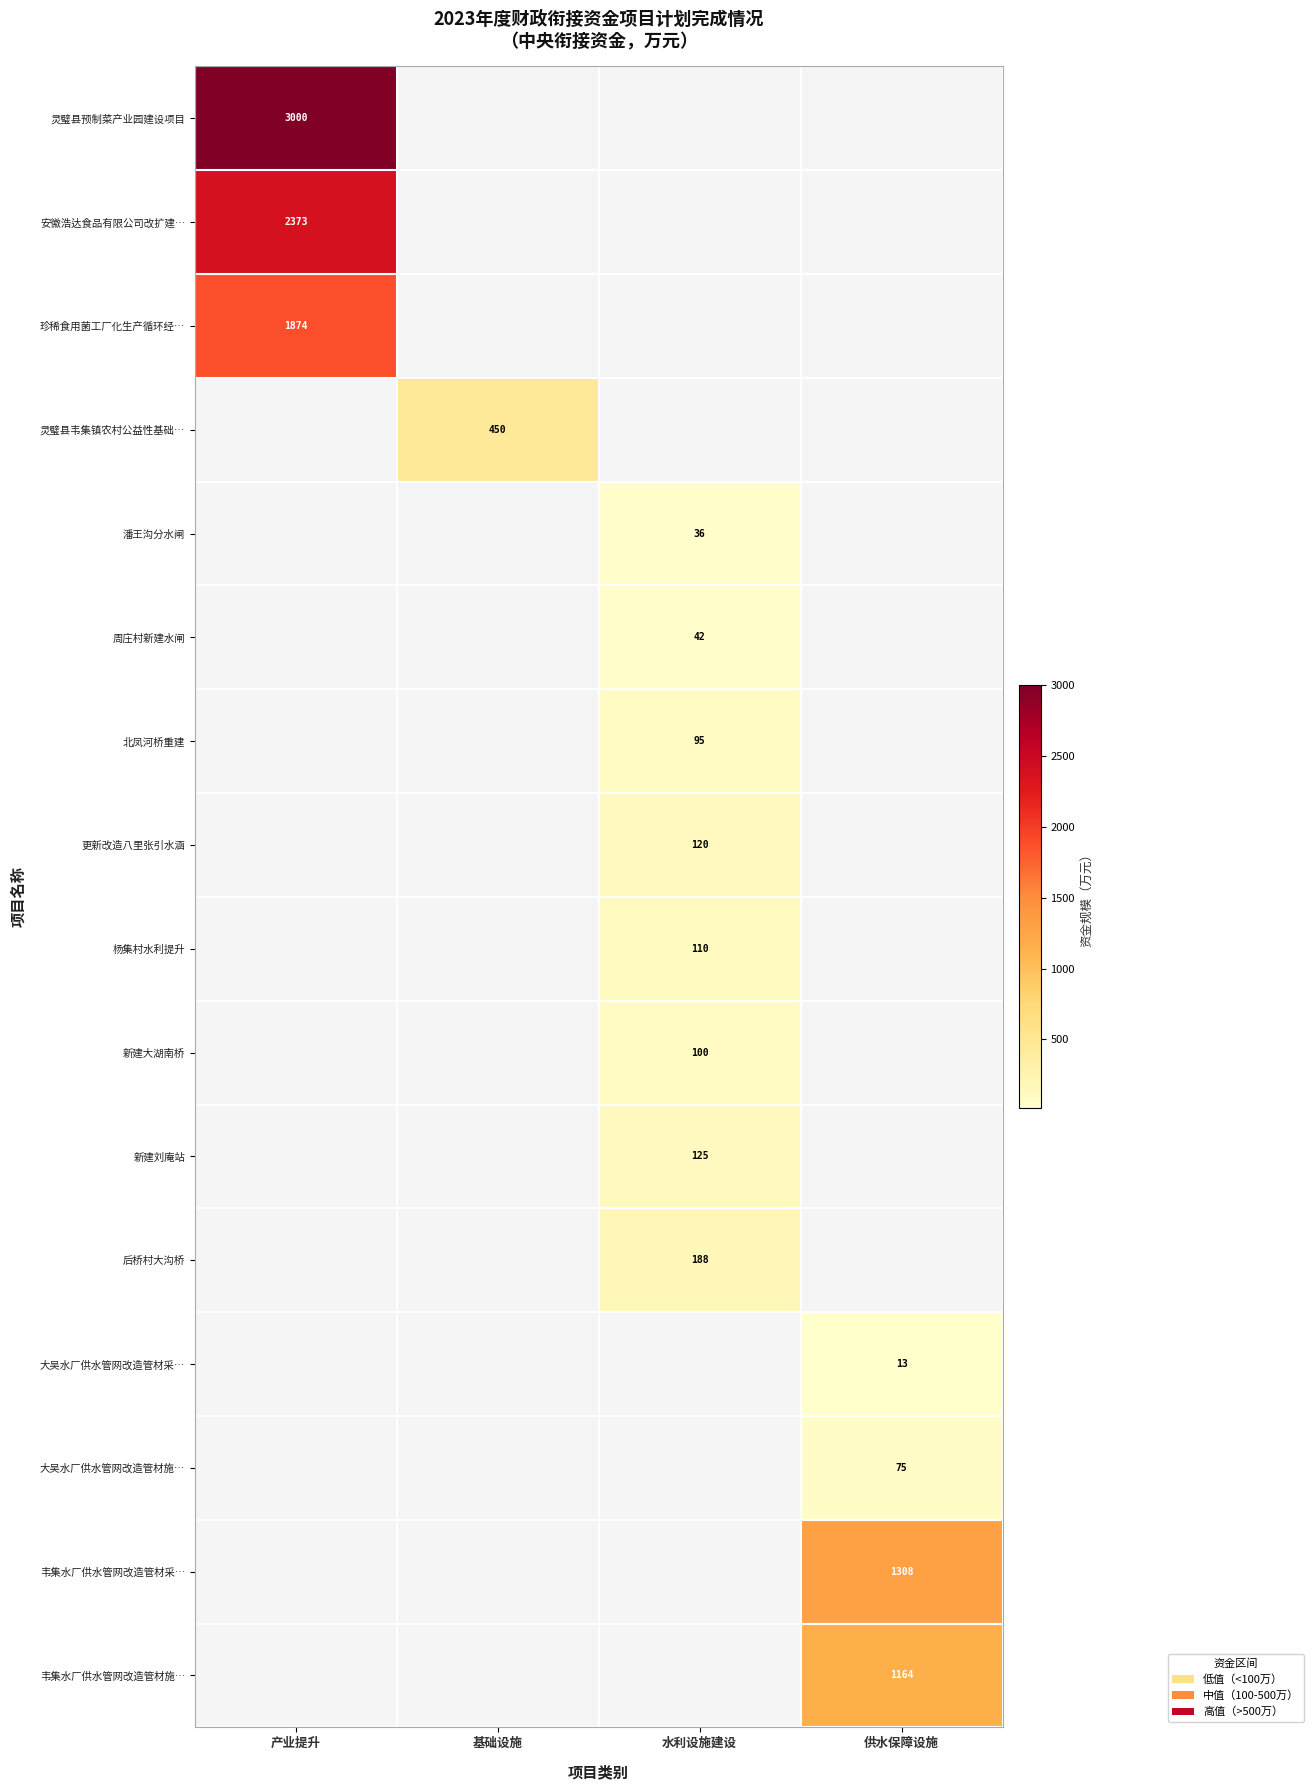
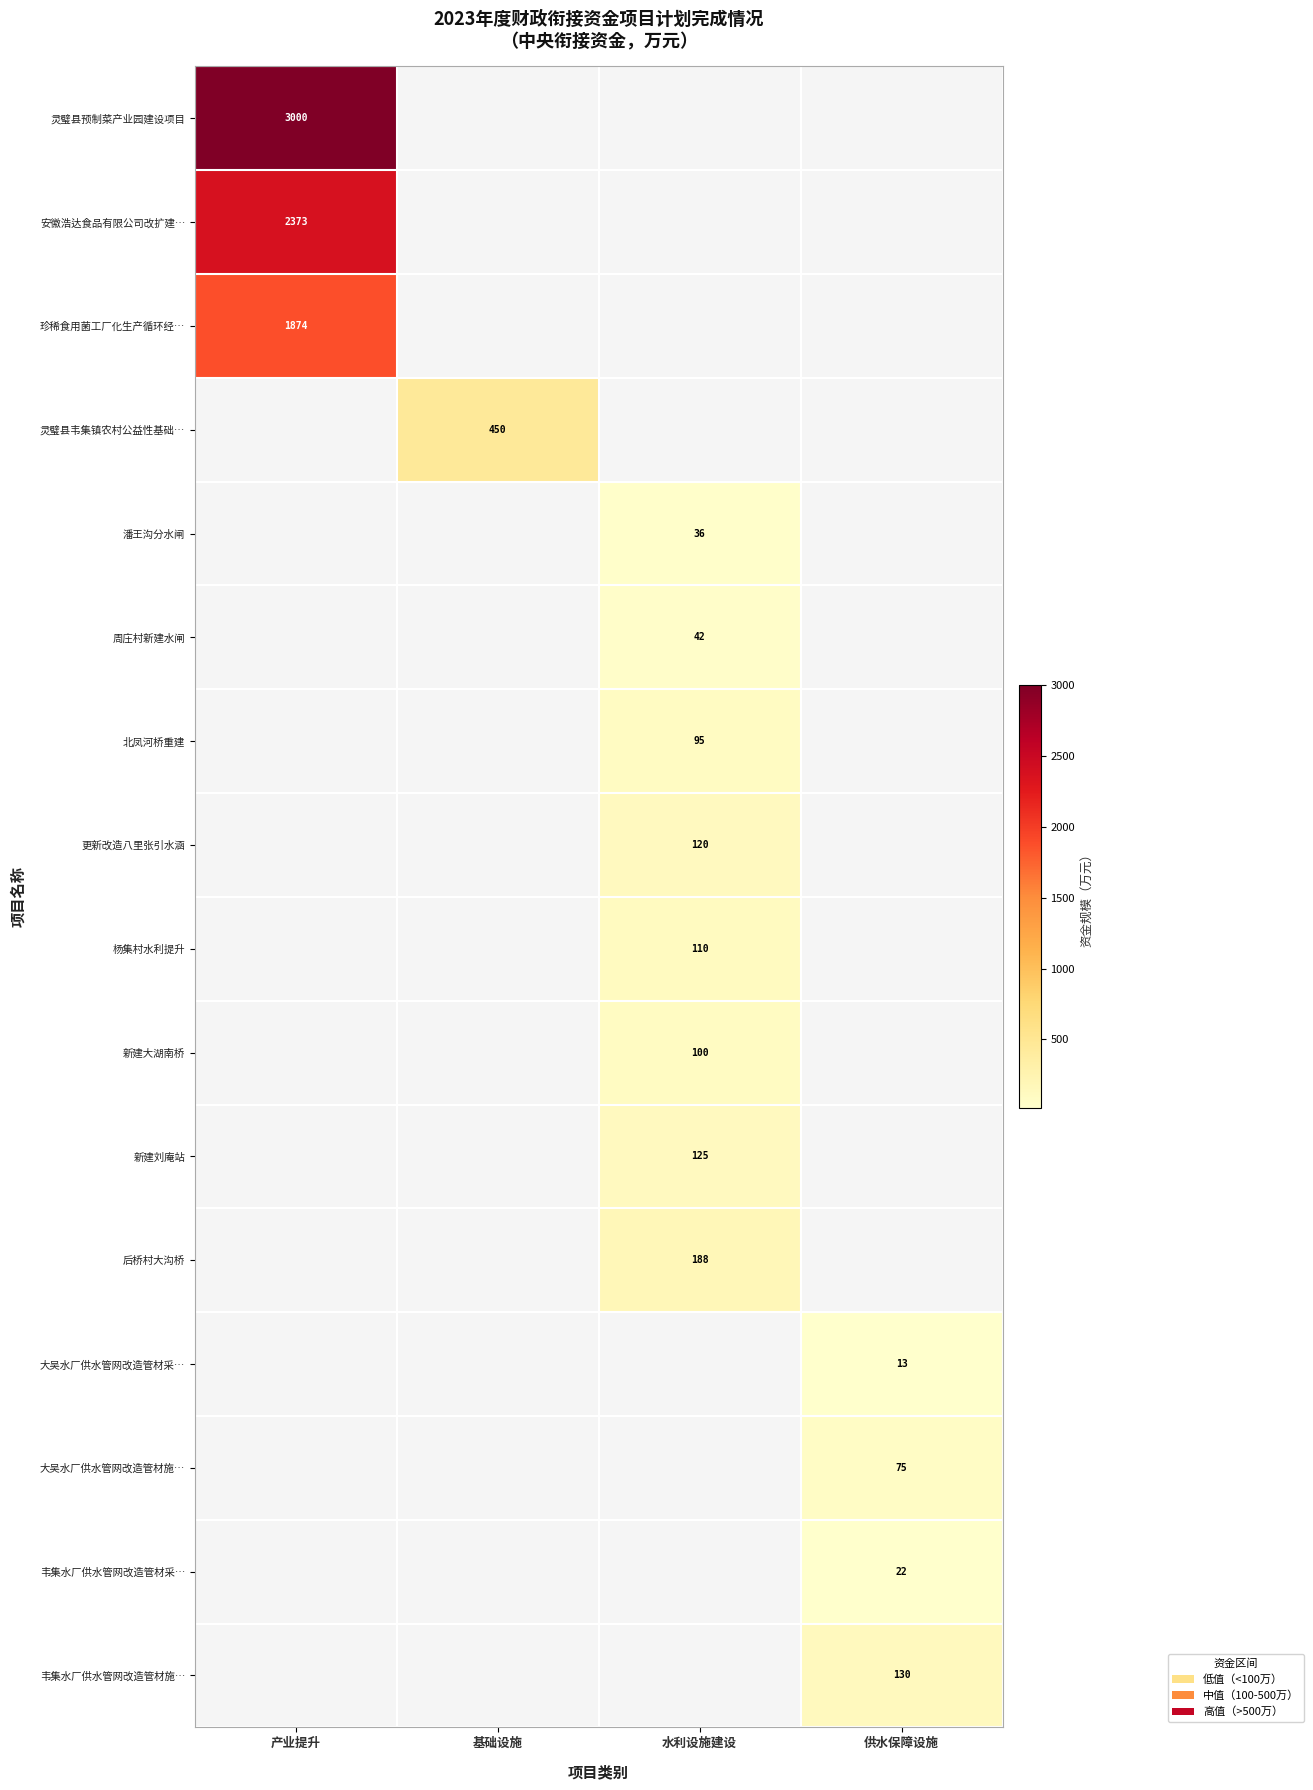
韦集水厂供水管网改造管材采…, 供水保障设施: 1308 -> 22
韦集水厂供水管网改造管材施…, 供水保障设施: 1164 -> 130
